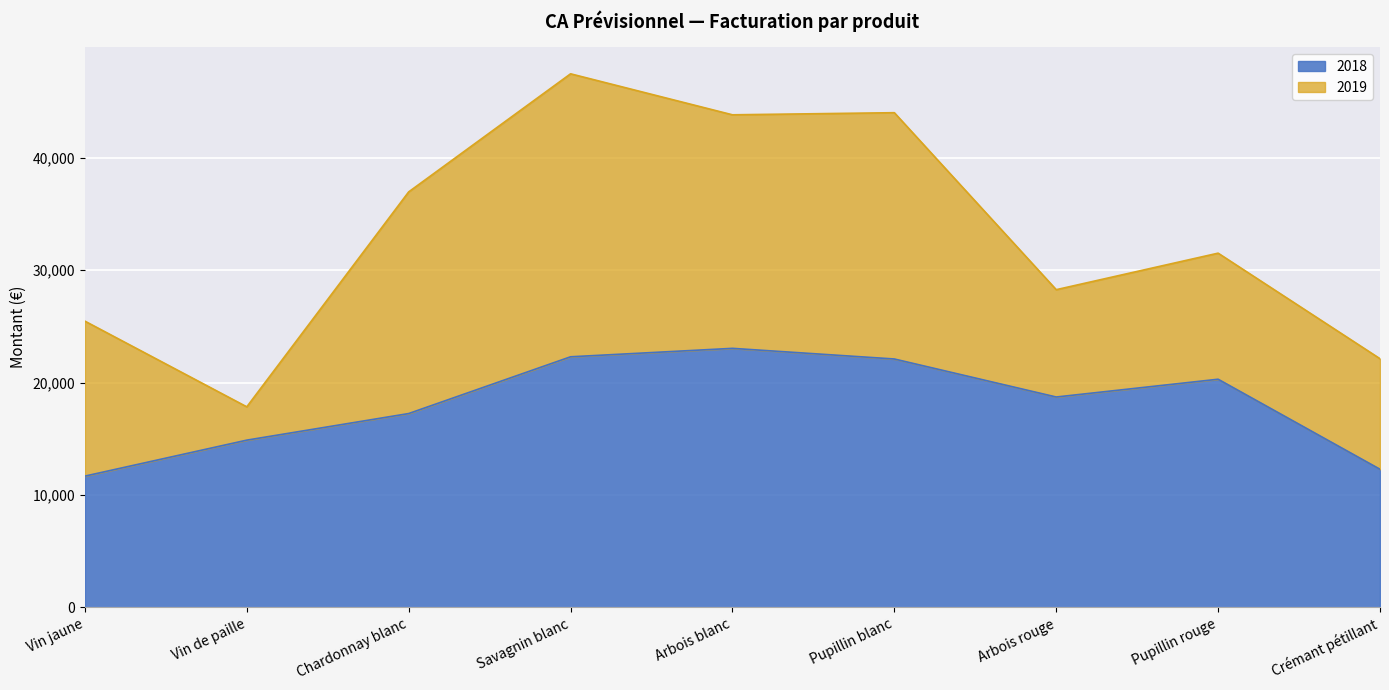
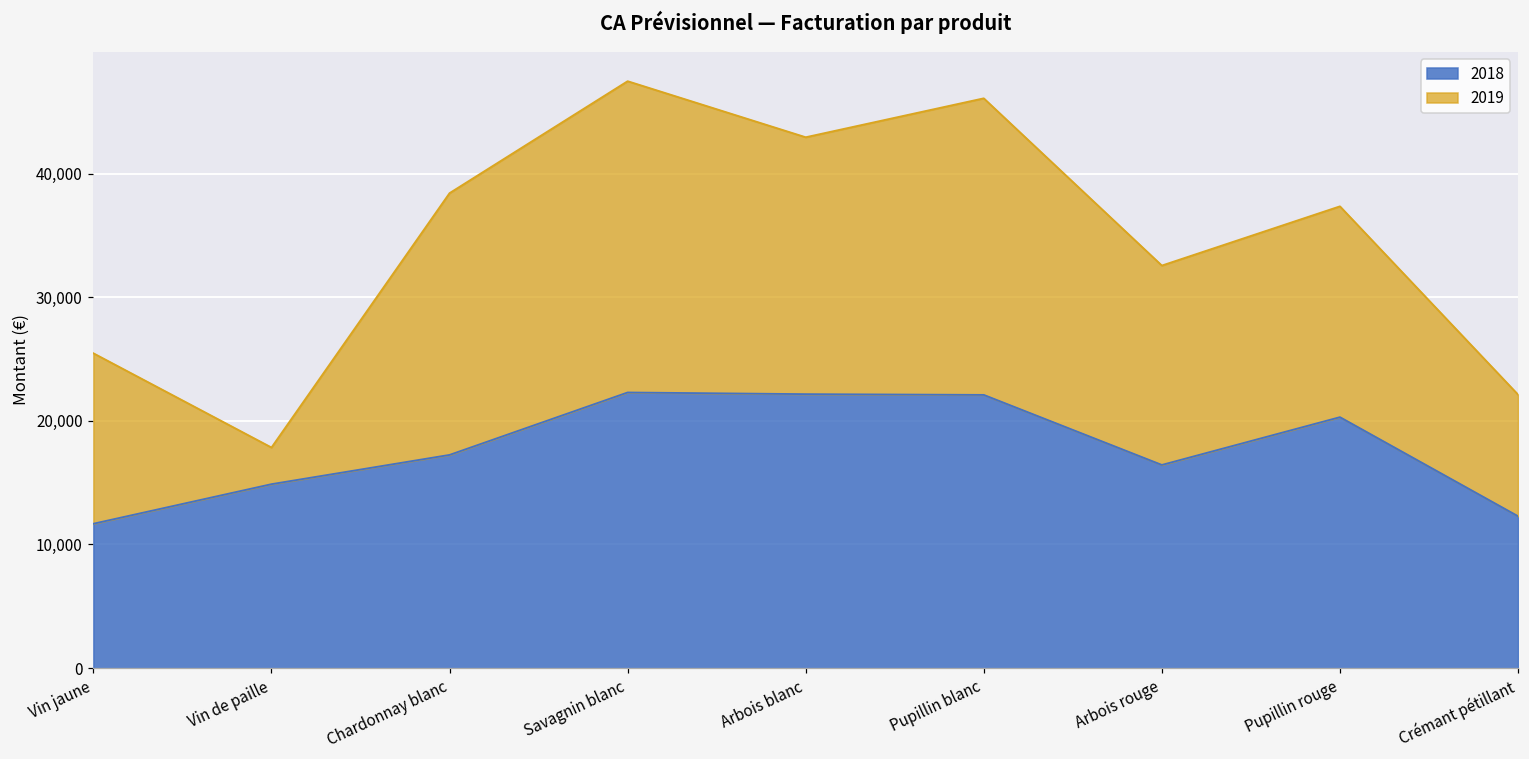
2019, Chardonnay blanc: 19,700 -> 21,200
2018, Arbois blanc: 23,000 -> 22,200
2019, Pupillin blanc: 21,900 -> 24,000
2018, Arbois rouge: 18,700 -> 16,400
2019, Arbois rouge: 9,500 -> 16,100
2019, Pupillin rouge: 11,200 -> 17,100
